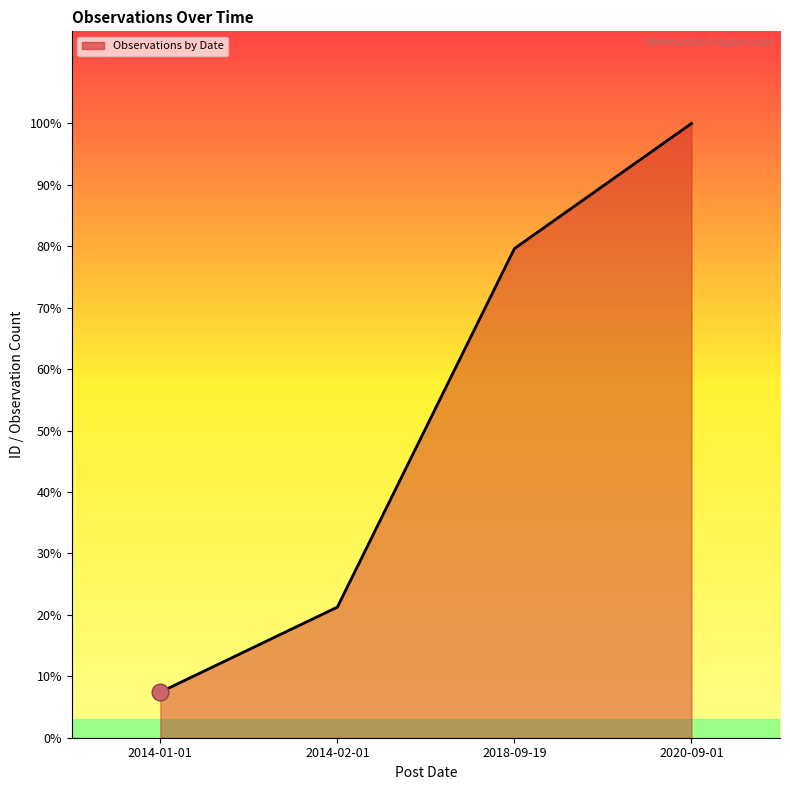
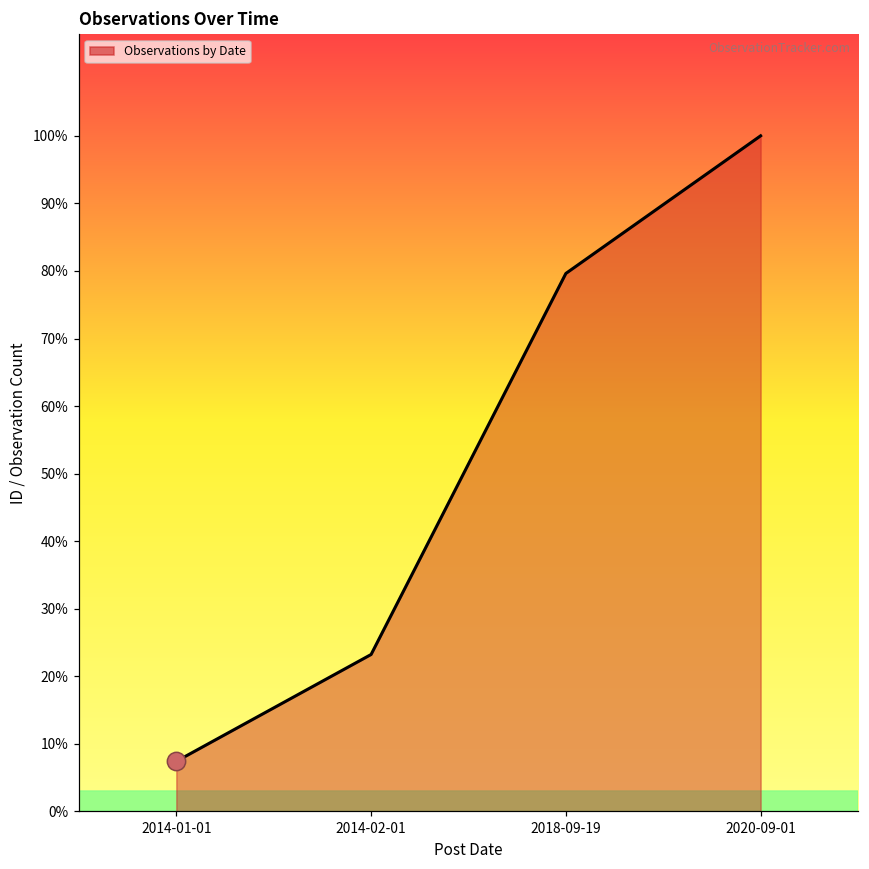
Observations by Date, 2014-02-01: 21% -> 23%
